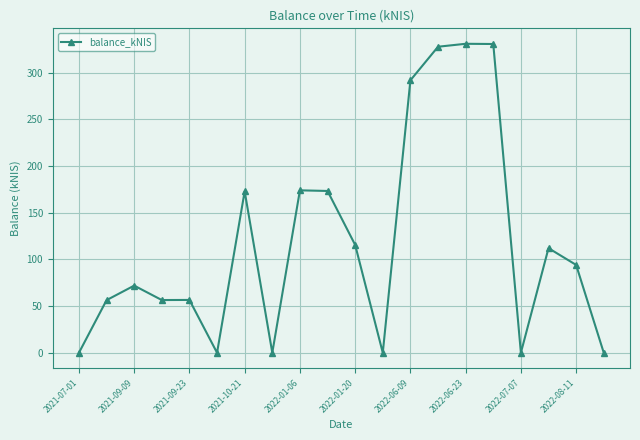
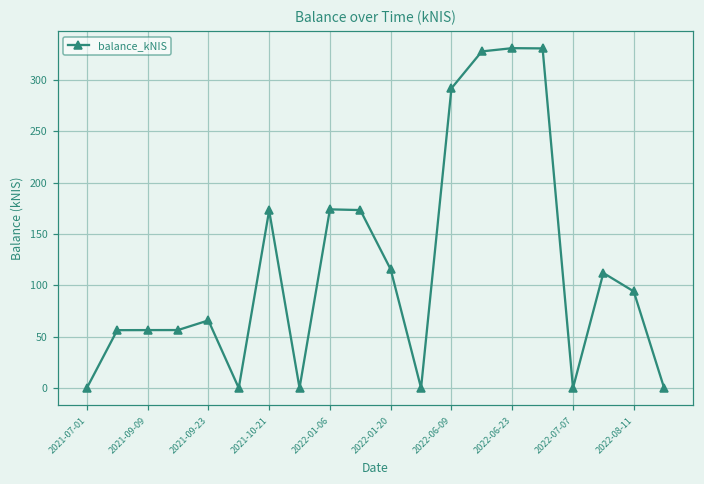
2021-09-09: 70 -> 60
2021-09-23: 60 -> 70
